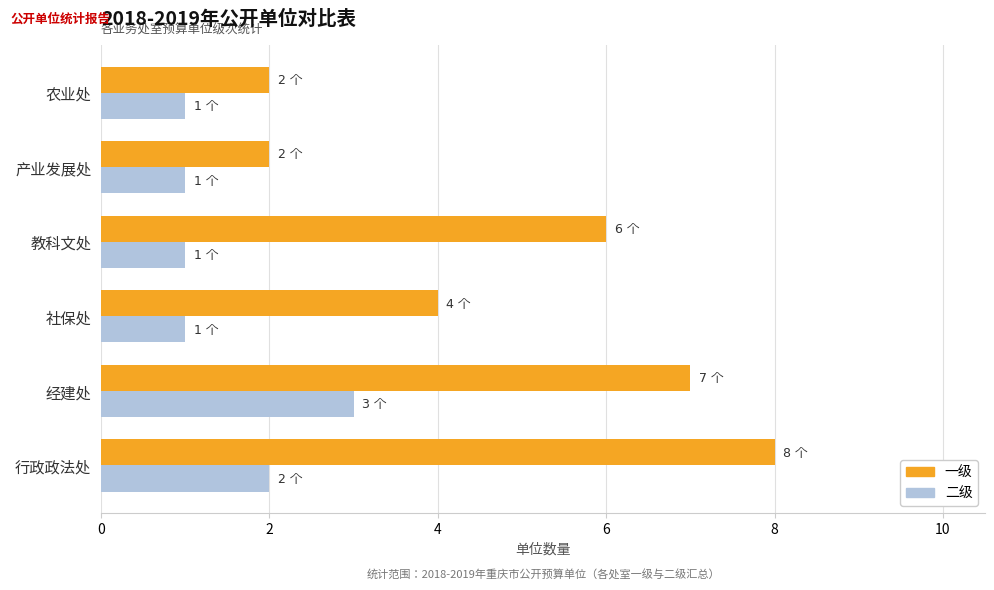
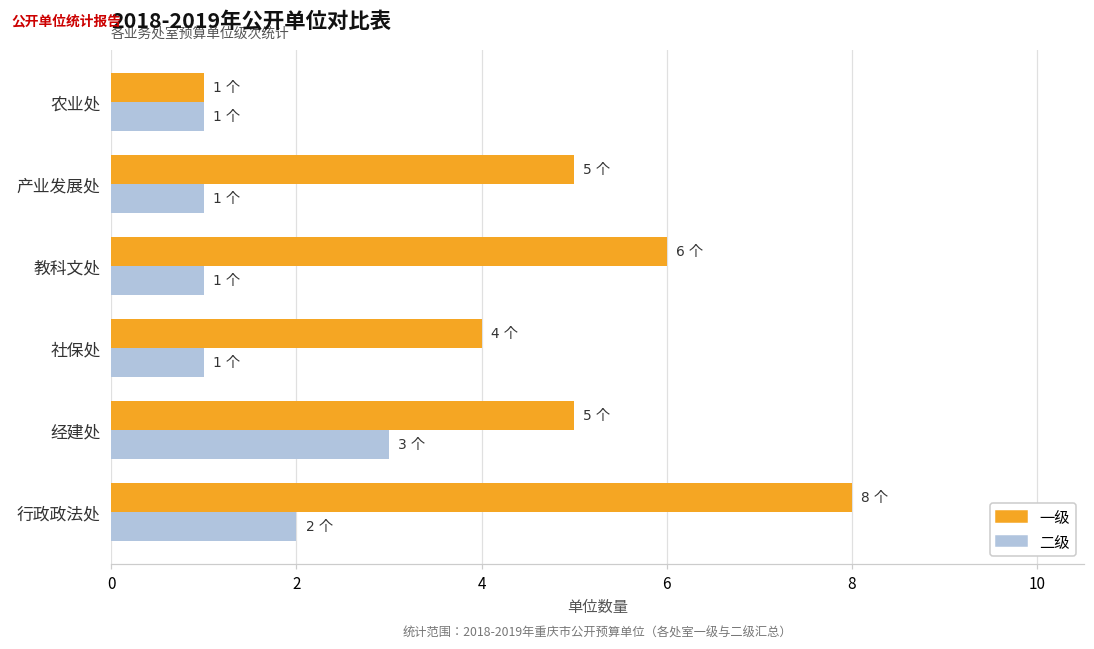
一级, 农业处: 2 -> 1
一级, 产业发展处: 2 -> 5
一级, 经建处: 7 -> 5
